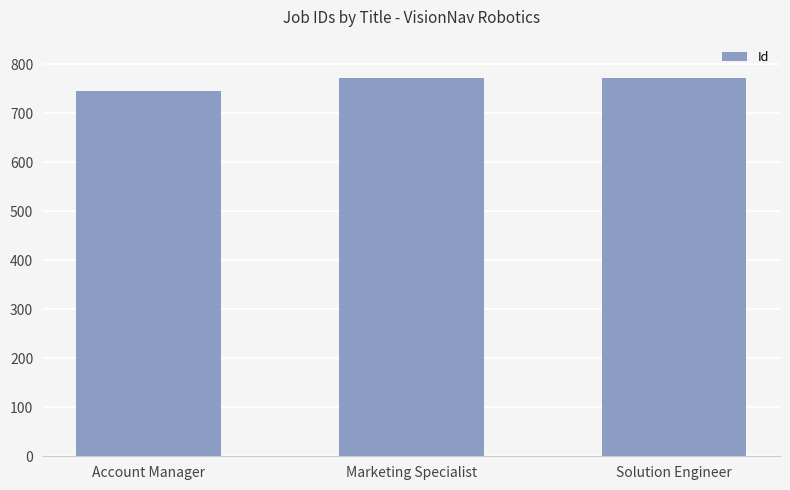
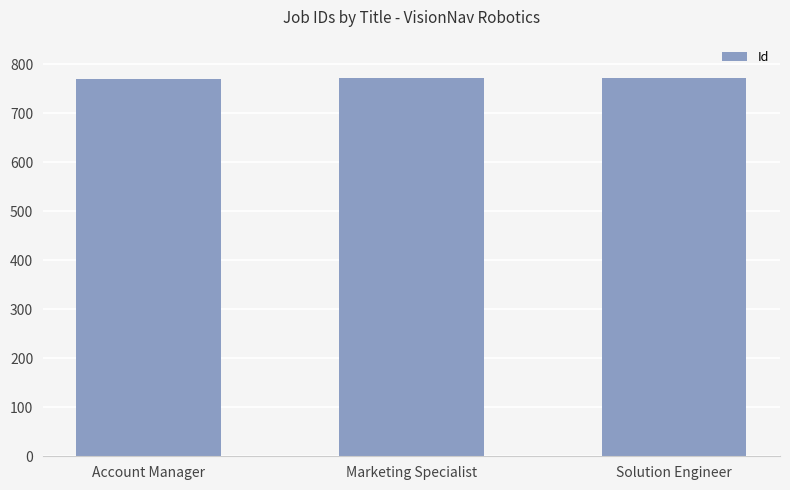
Account Manager: 750 -> 770
